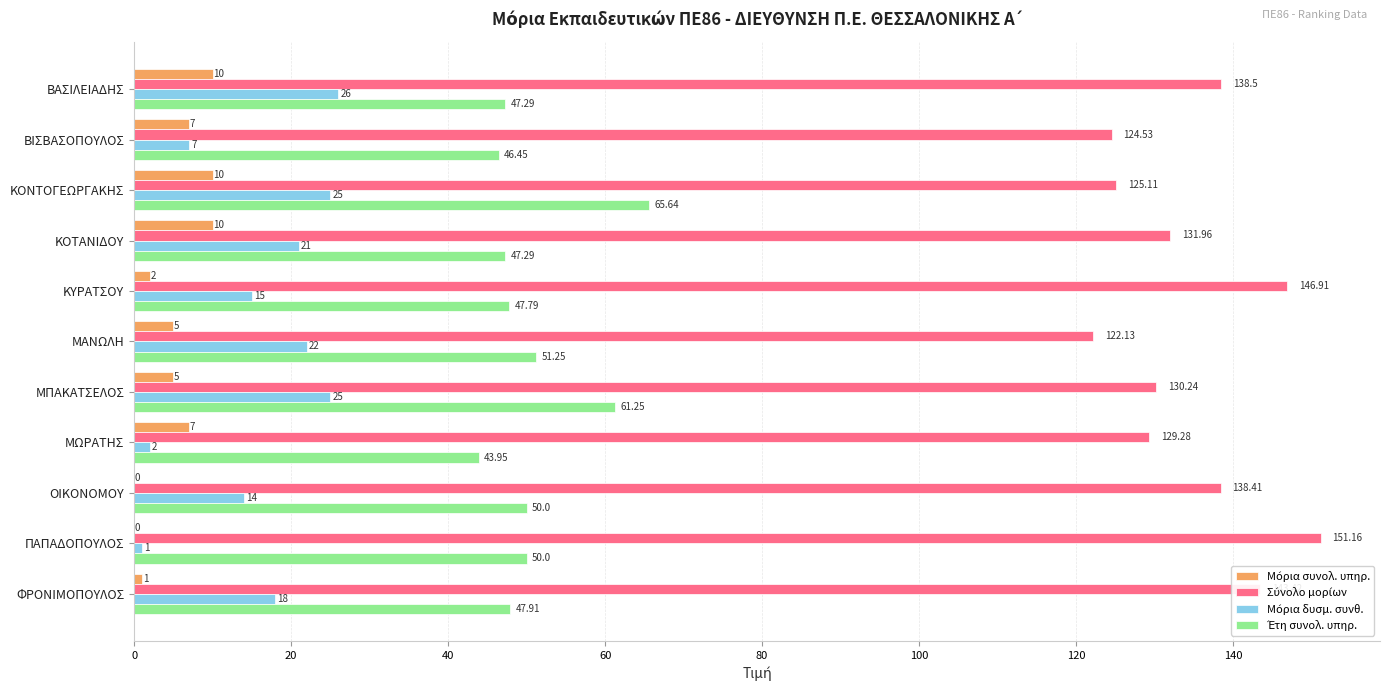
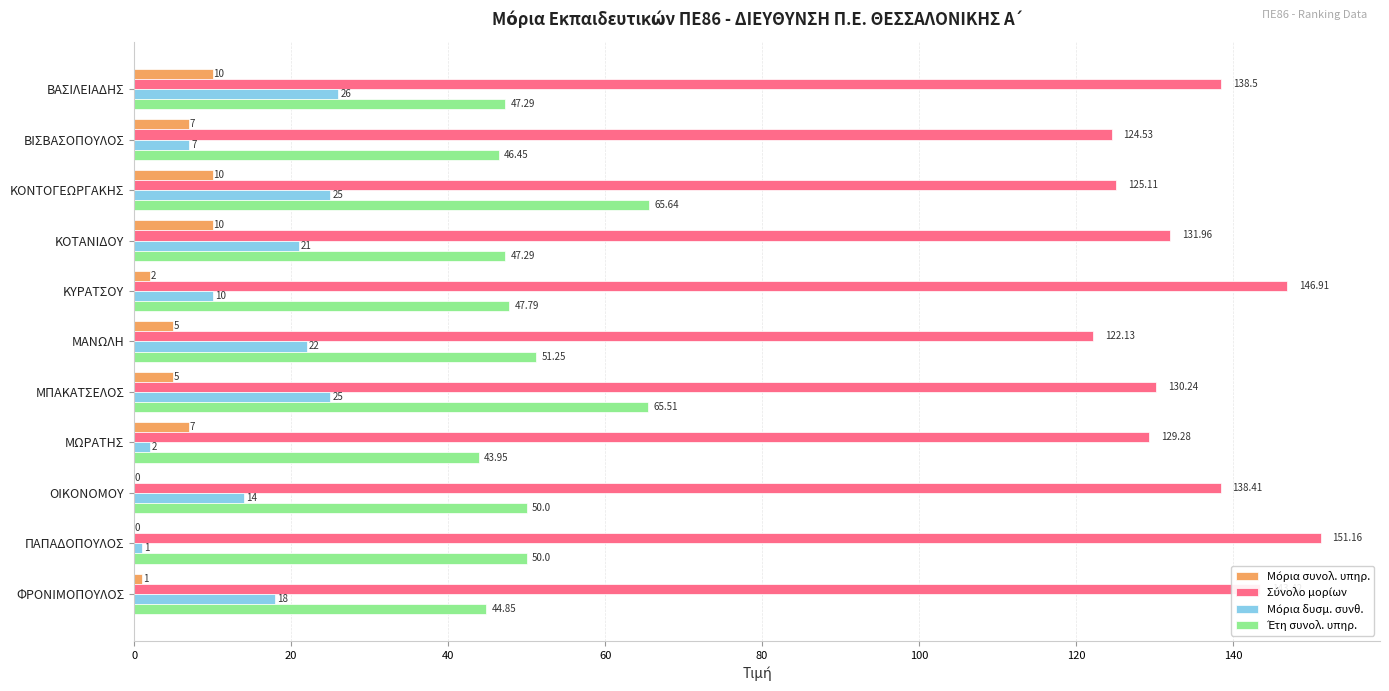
Μόρια δυσμ. συνθ., ΚΥΡΑΤΣΟΥ: 15 -> 10
Έτη συνολ. υπηρ., ΜΠΑΚΑΤΣΕΛΟΣ: 61.25 -> 65.51
Έτη συνολ. υπηρ., ΦΡΟΝΙΜΟΠΟΥΛΟΣ: 47.91 -> 44.85
